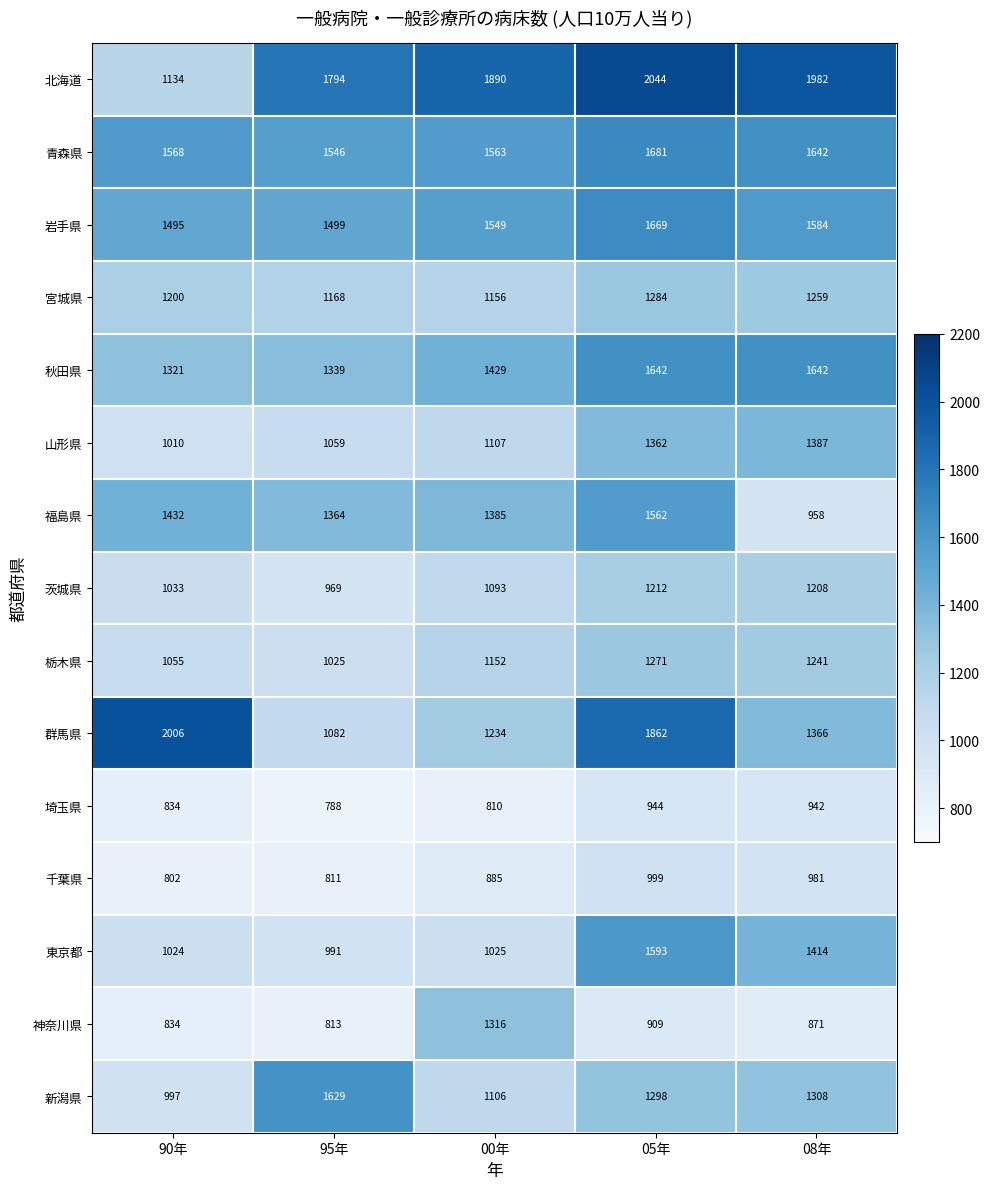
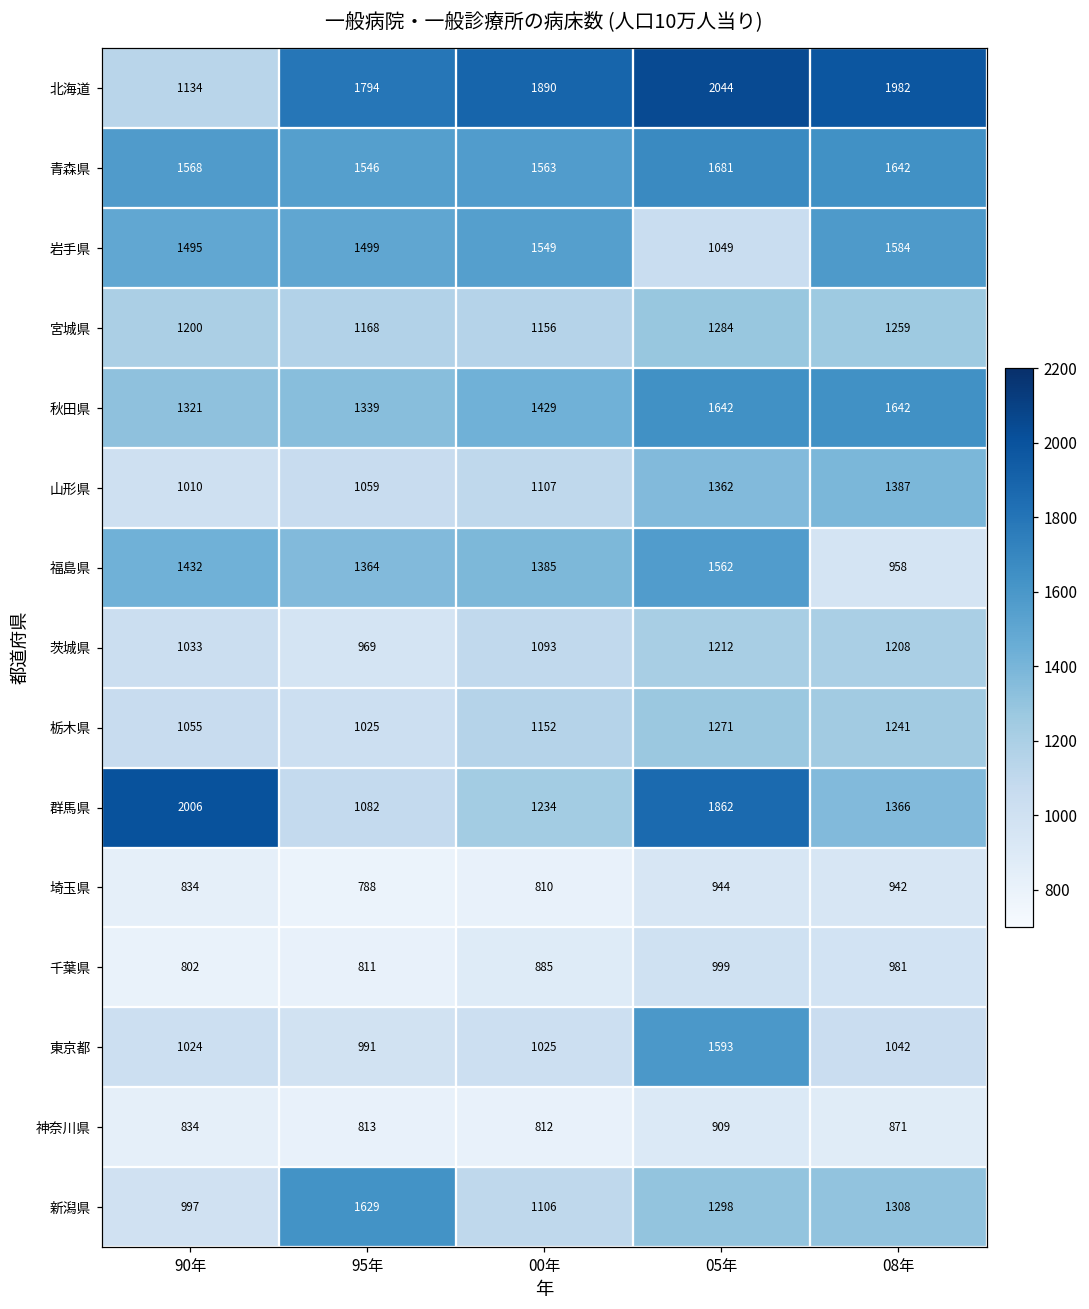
岩手県, 05年: 1669 -> 1049
東京都, 08年: 1414 -> 1042
神奈川県, 00年: 1316 -> 812
